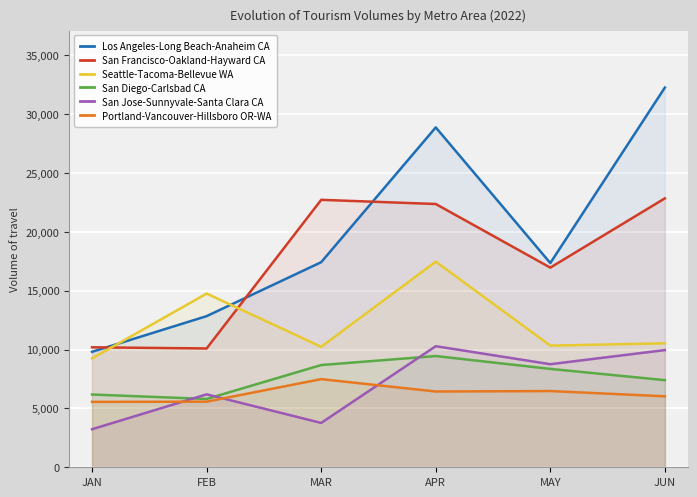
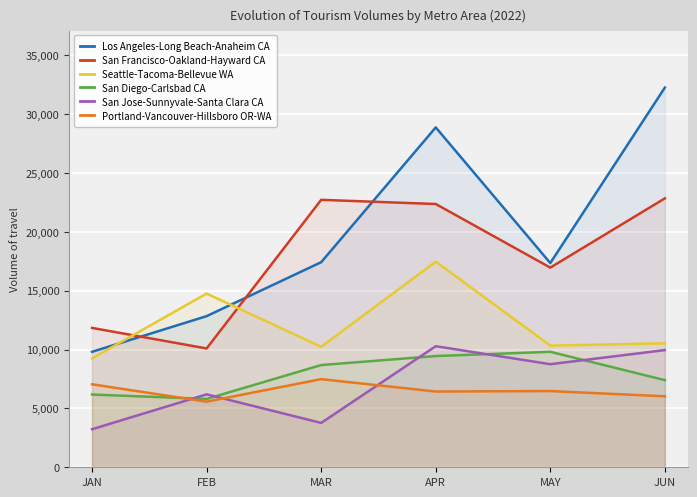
San Francisco-Oakland-Hayward CA, JAN: 10,200 -> 11,800
Portland-Vancouver-Hillsboro OR-WA, JAN: 5,600 -> 7,000
San Diego-Carlsbad CA, MAY: 8,400 -> 9,800
